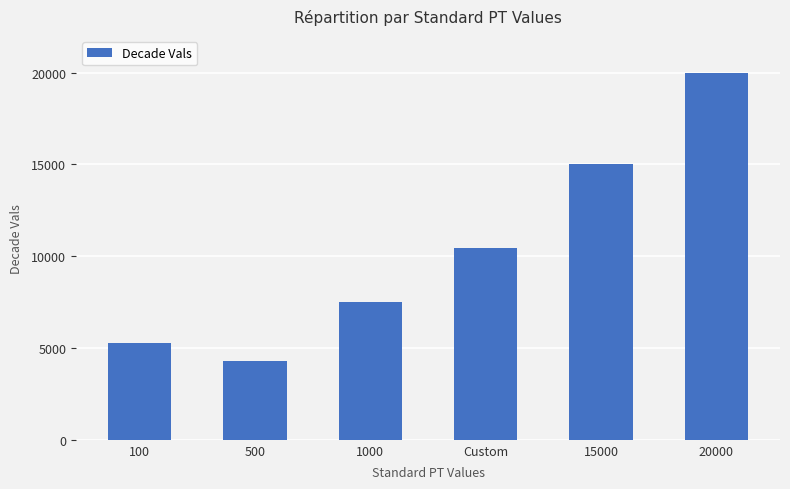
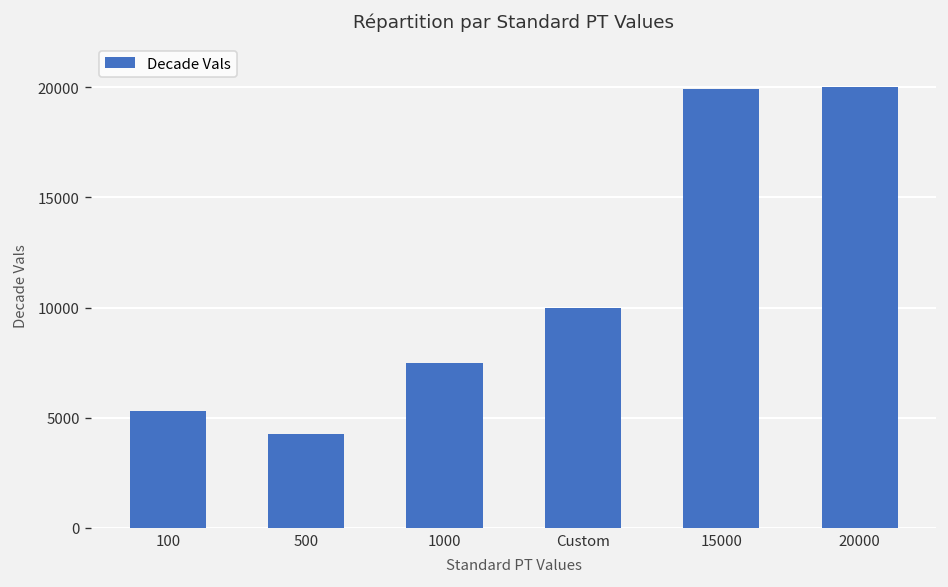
Custom: 10500 -> 10000
15000: 15000 -> 19900
